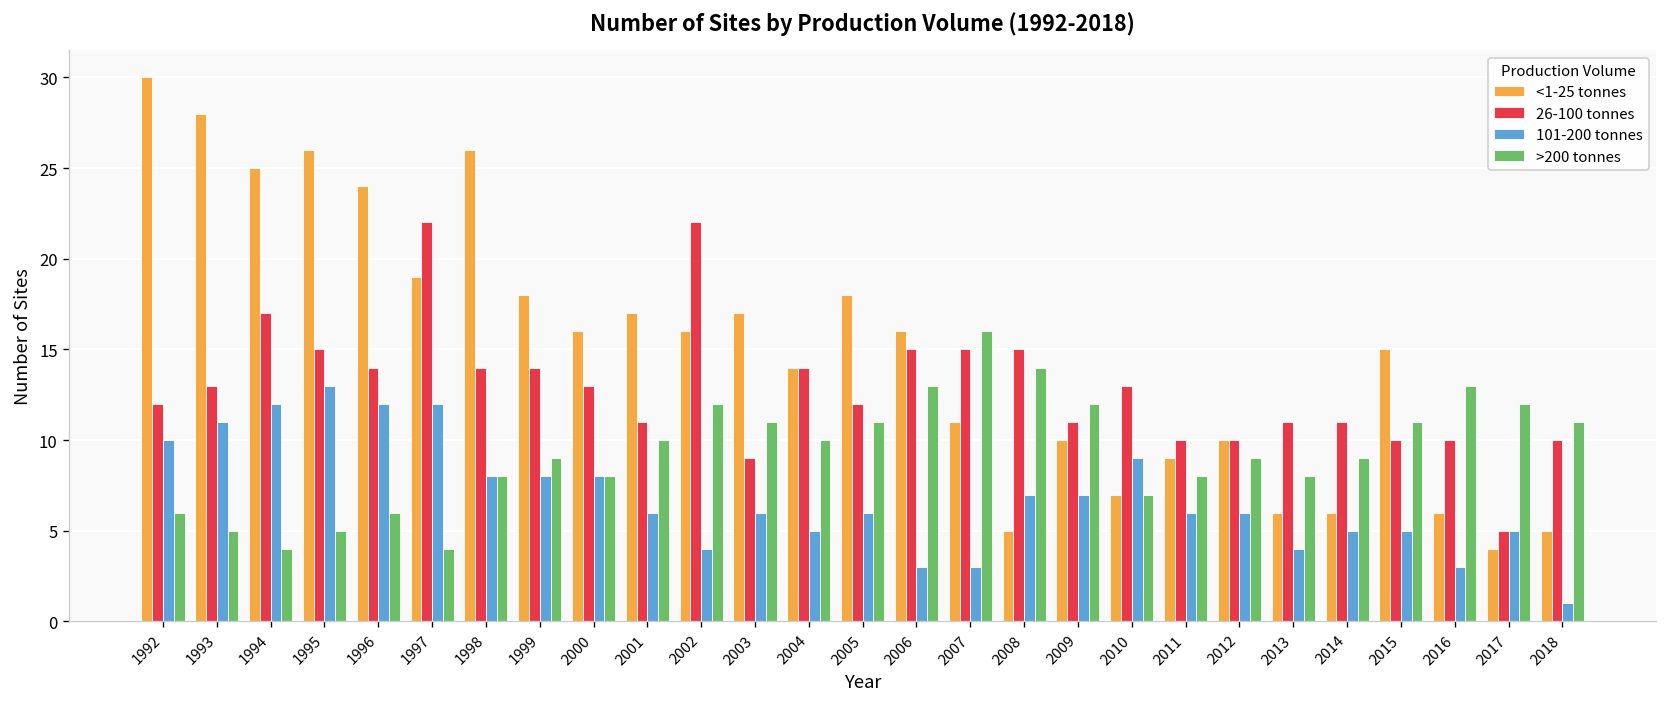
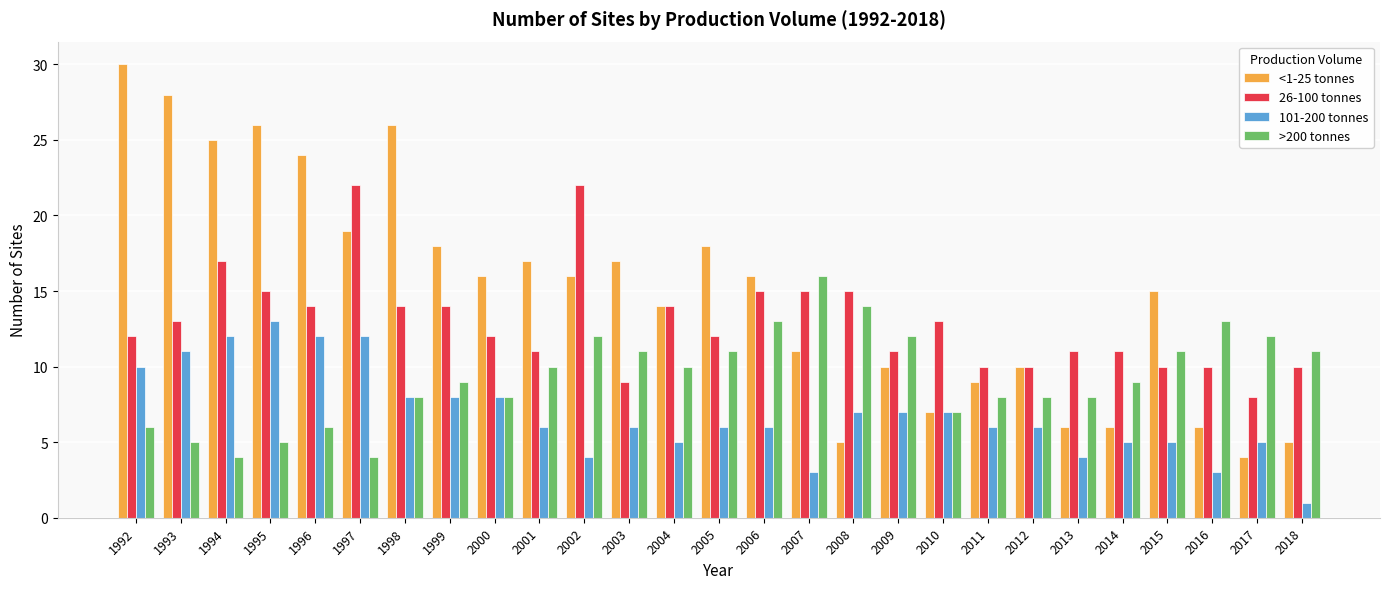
26-100 tonnes, 2000: 13 -> 12
101-200 tonnes, 2006: 3 -> 6
101-200 tonnes, 2010: 9 -> 7
>200 tonnes, 2012: 9 -> 8
26-100 tonnes, 2017: 5 -> 8
